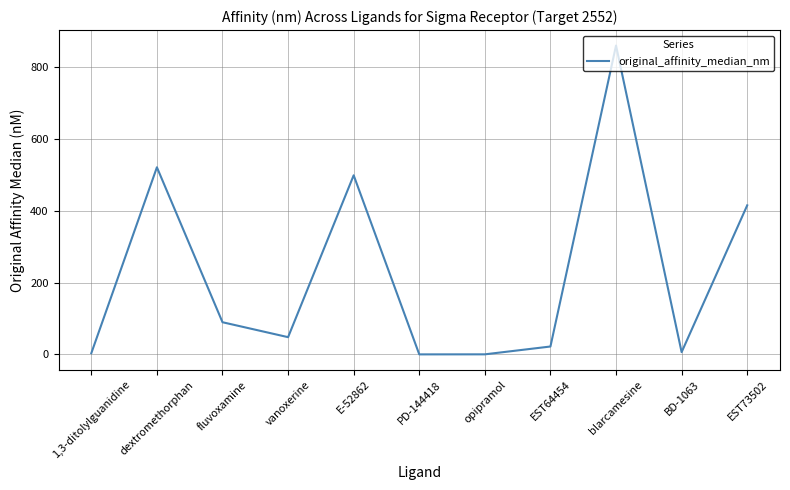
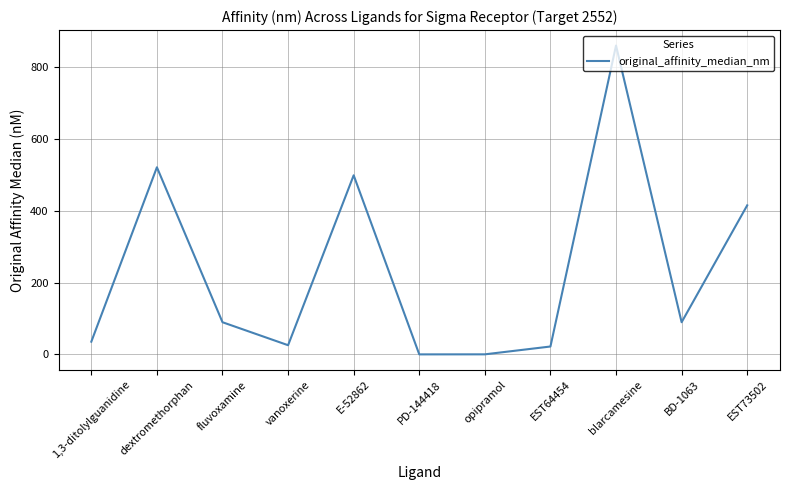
1,3-ditolylguanidine: 0 -> 40
vanoxerine: 50 -> 30
BD-1063: 10 -> 90
